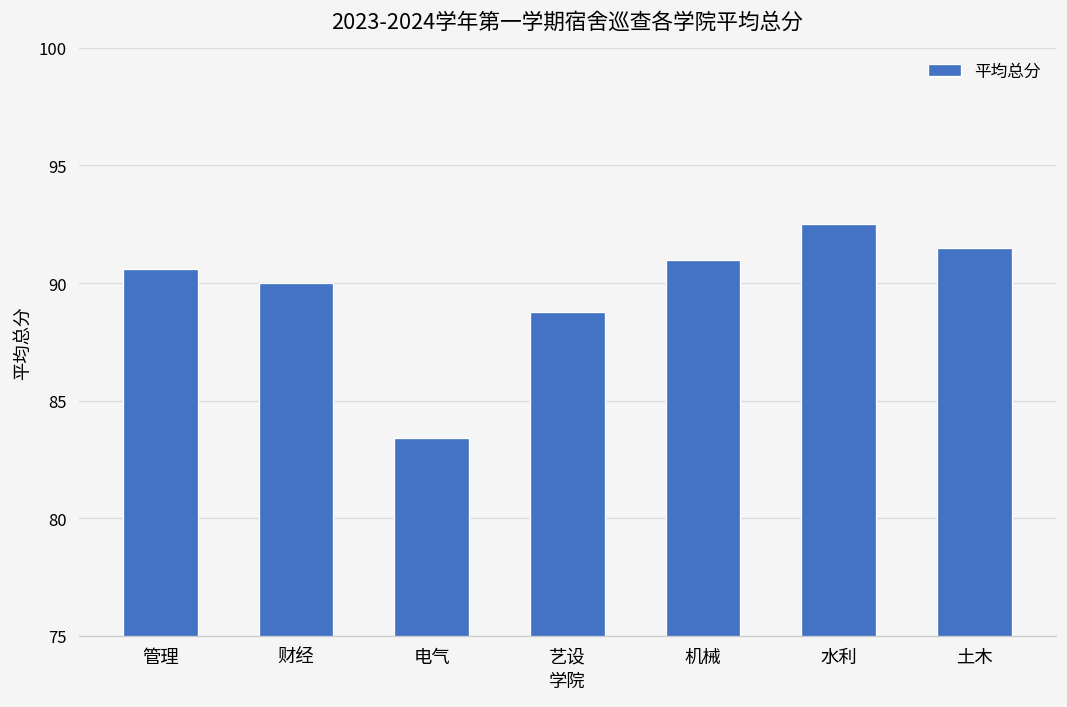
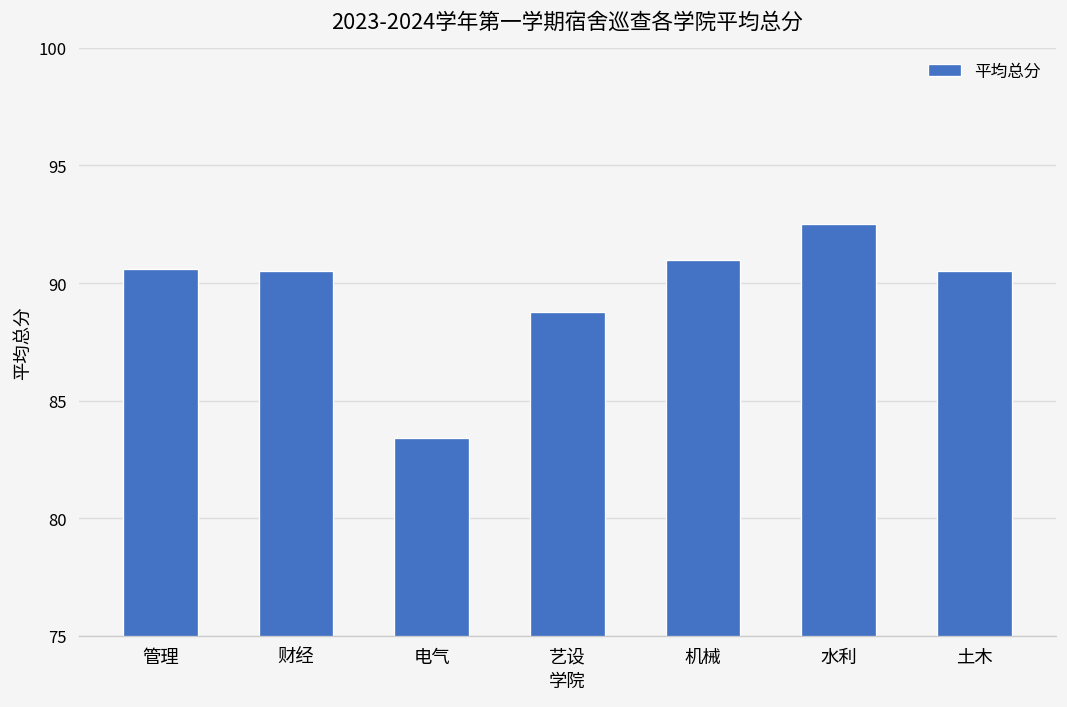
财经: 90.0 -> 90.5
土木: 91.5 -> 90.5
